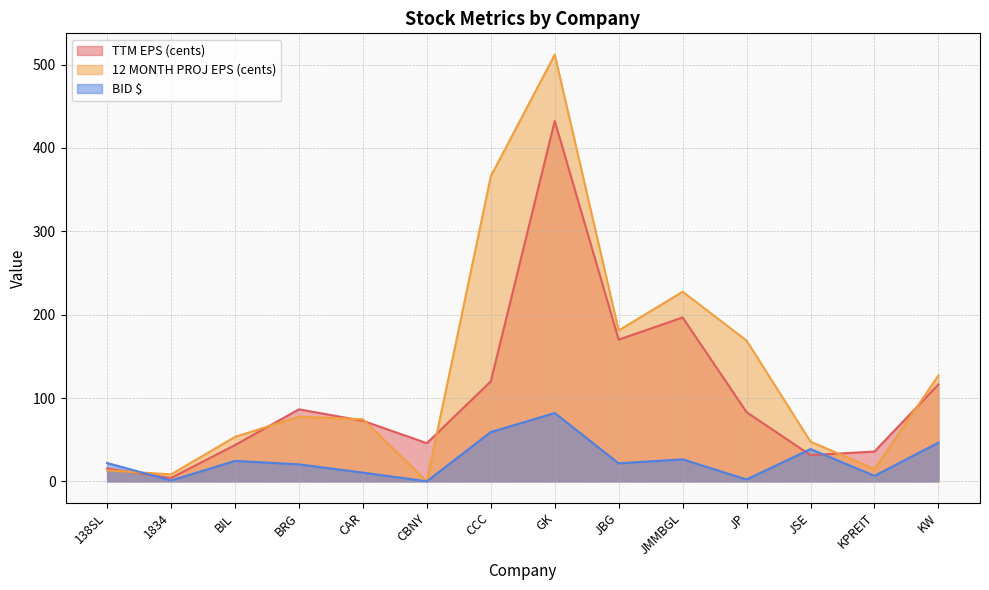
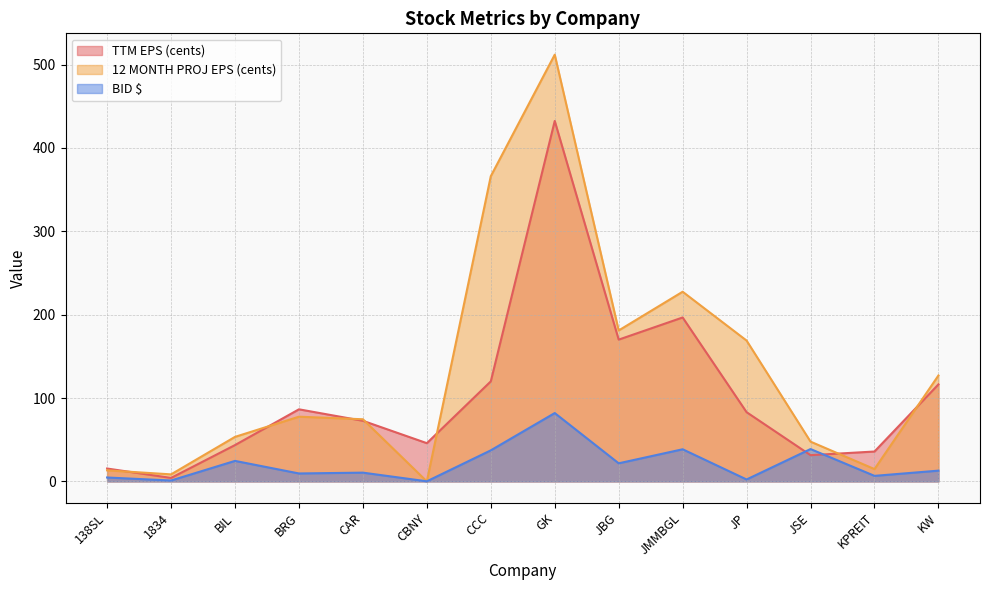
BID $, 138SL: 20 -> 0
BID $, BRG: 20 -> 10
BID $, CCC: 60 -> 40
BID $, JMMBGL: 30 -> 40
BID $, KW: 50 -> 10
